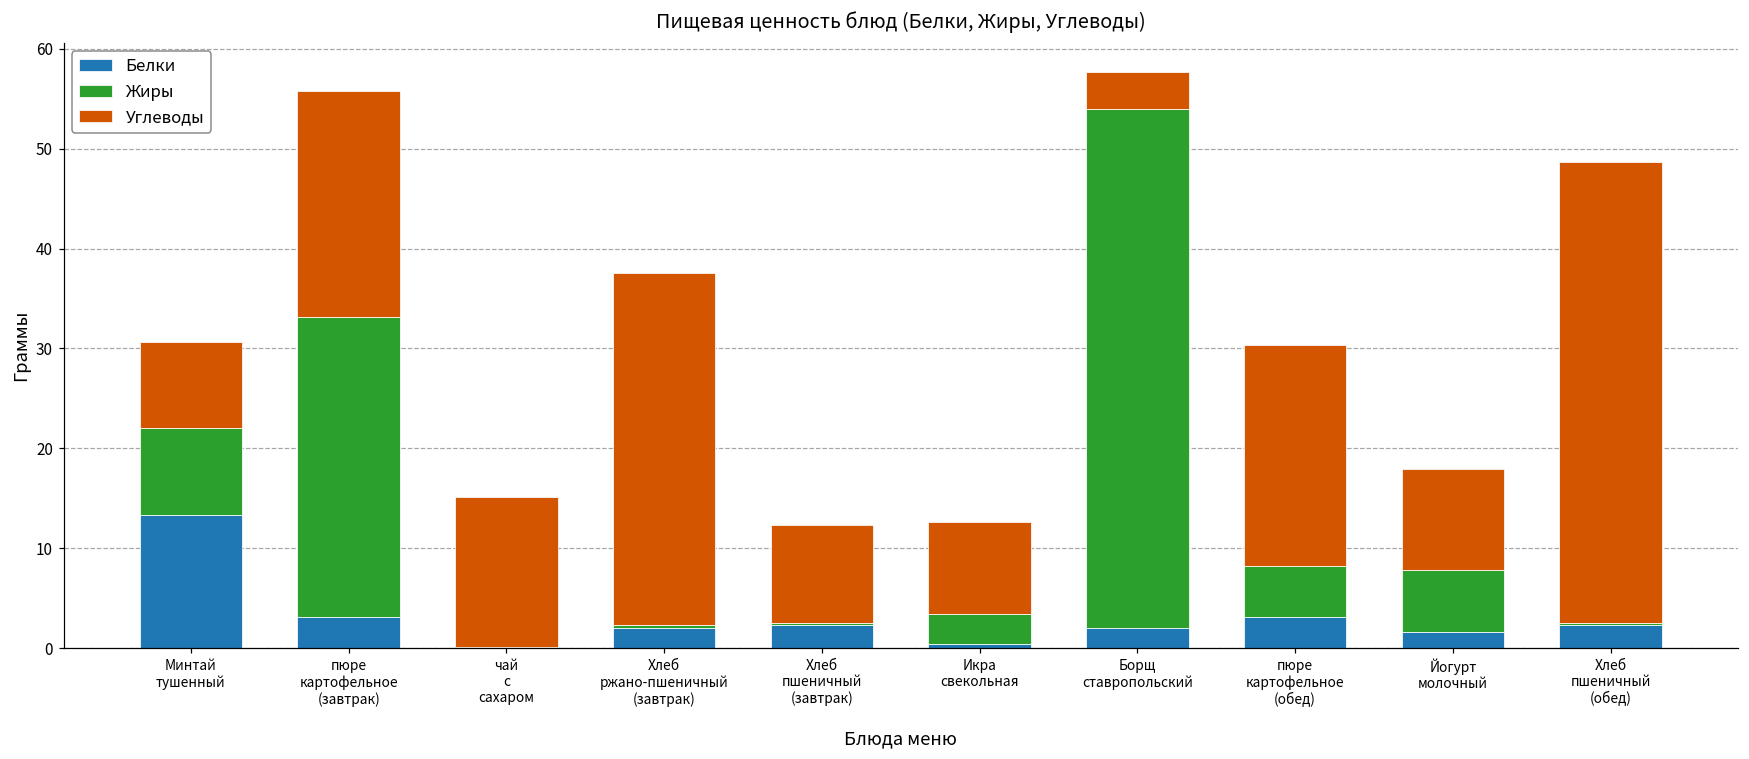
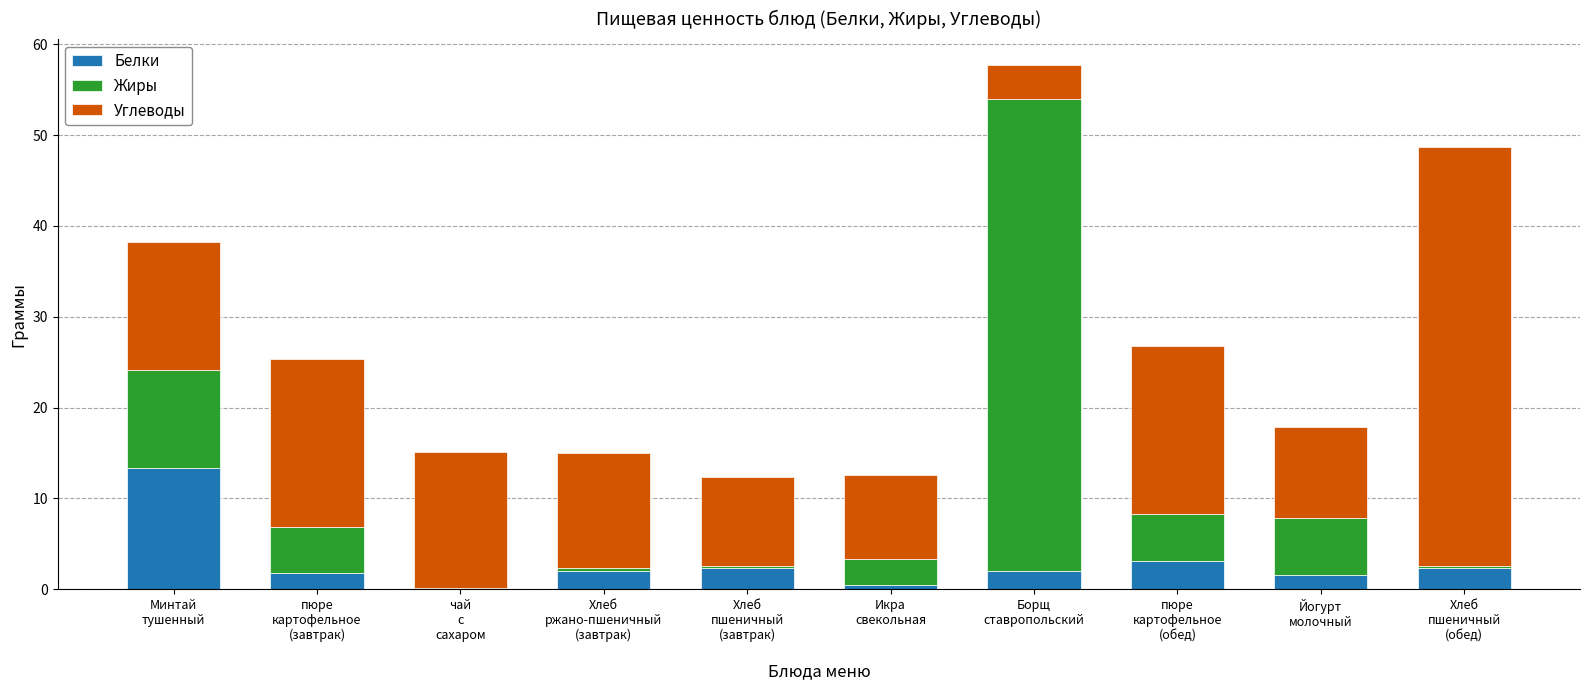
Жиры, Минтай тушенный: 9 -> 11
Углеводы, Минтай тушенный: 9 -> 14
Белки, пюре картофельное (завтрак): 3 -> 2
Жиры, пюре картофельное (завтрак): 30 -> 5
Углеводы, пюре картофельное (завтрак): 23 -> 19
Углеводы, Хлеб ржано-пшеничный (завтрак): 35 -> 13
Углеводы, пюре картофельное (обед): 22 -> 19
